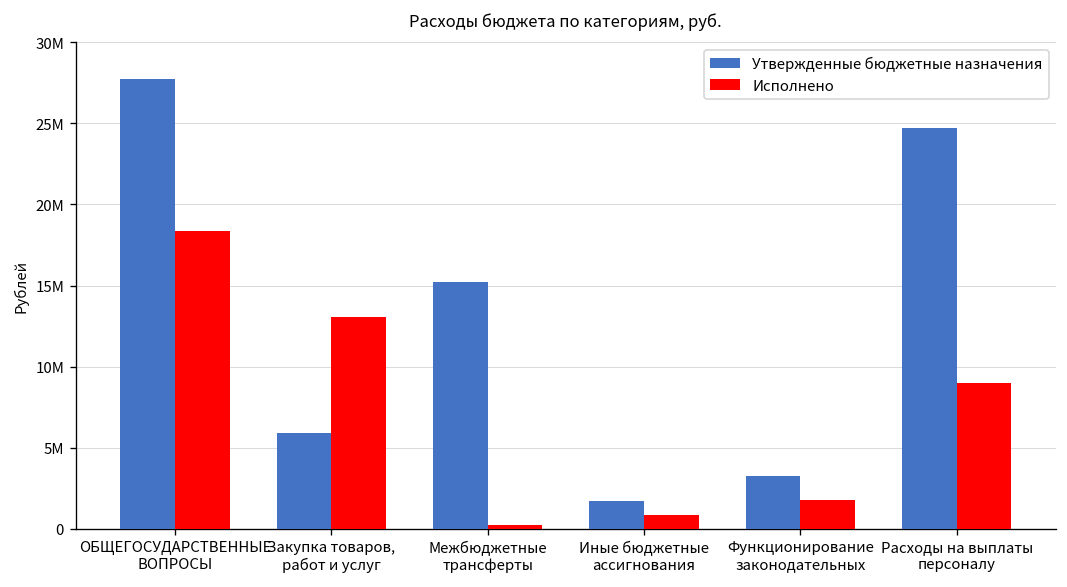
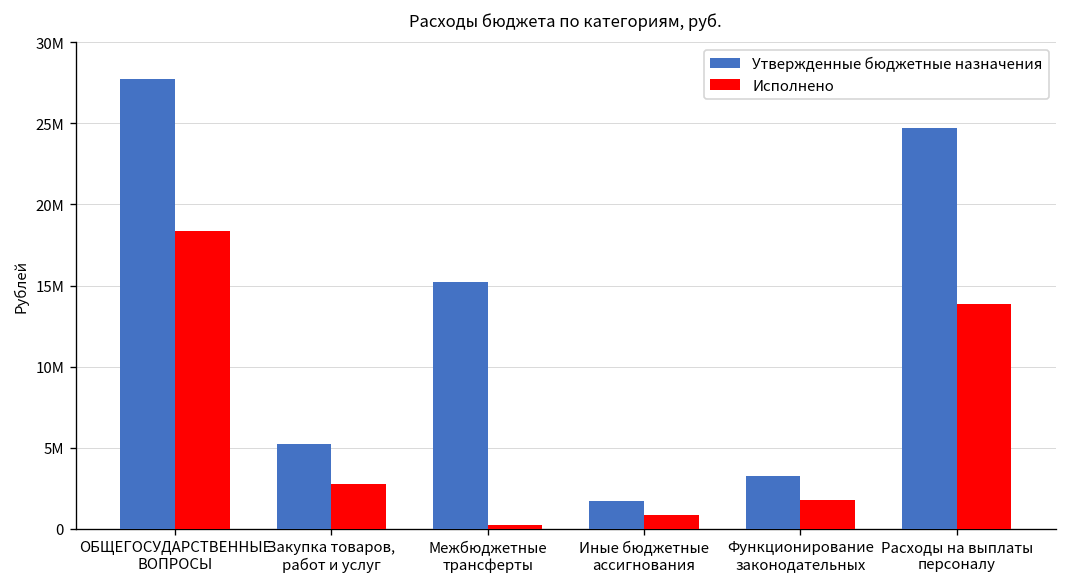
Утвержденные бюджетные назначения, Закупка товаров, работ и услуг: 5900000 -> 5200000
Исполнено, Закупка товаров, работ и услуг: 13100000 -> 2700000
Исполнено, Расходы на выплаты персоналу: 9000000 -> 13900000
